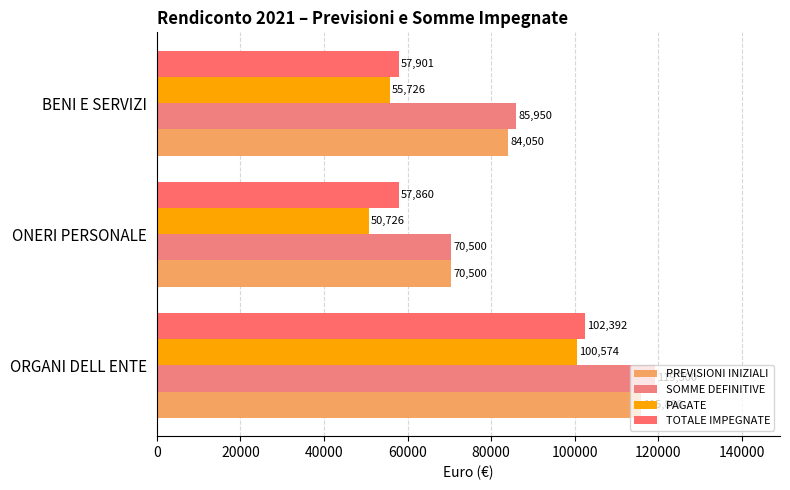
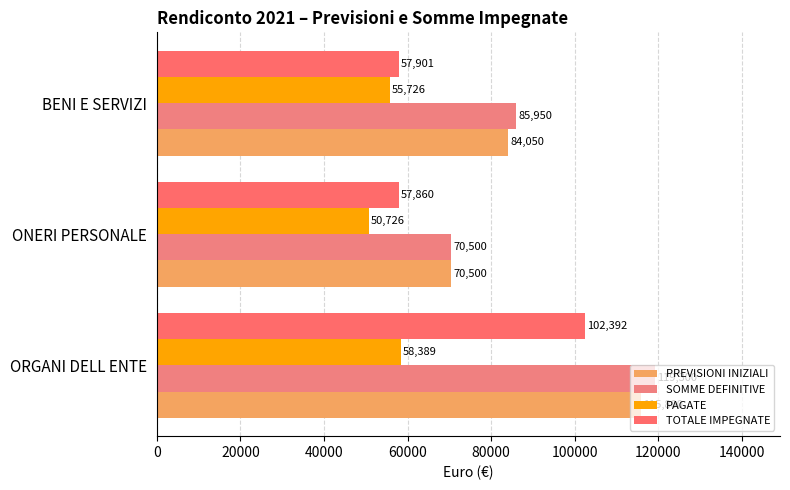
PAGATE, ORGANI DELL ENTE: 100,574 -> 58,389
